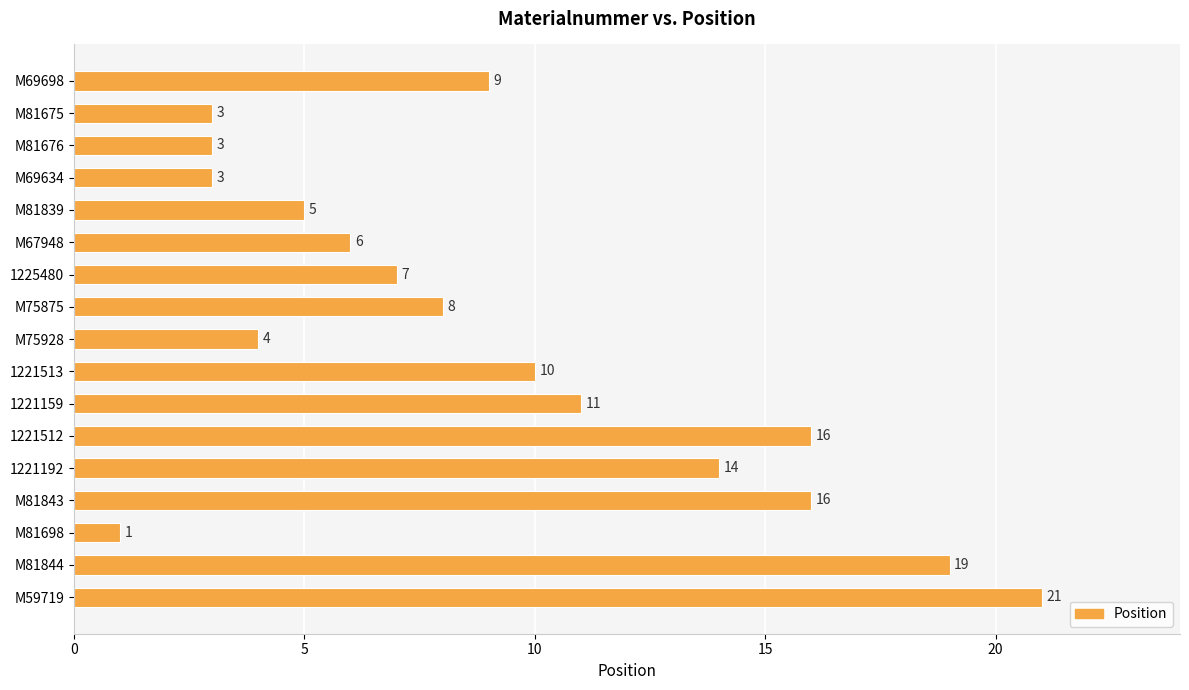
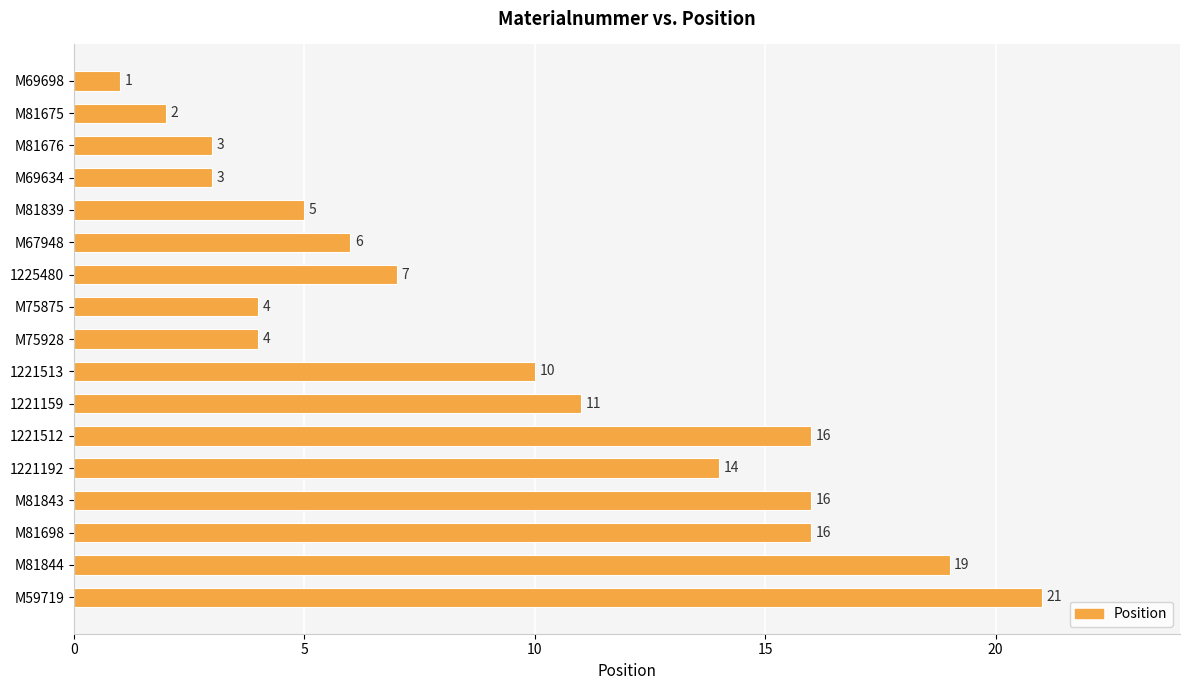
M69698: 9 -> 1
M81675: 3 -> 2
M75875: 8 -> 4
M81698: 1 -> 16
